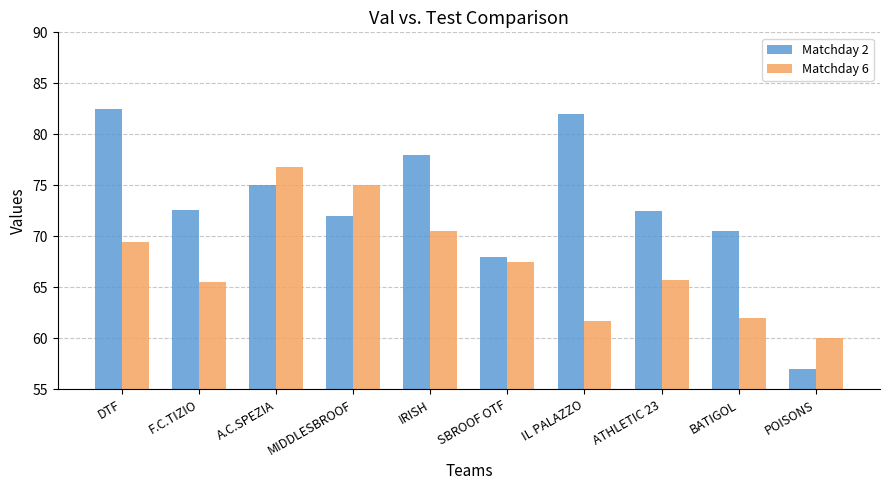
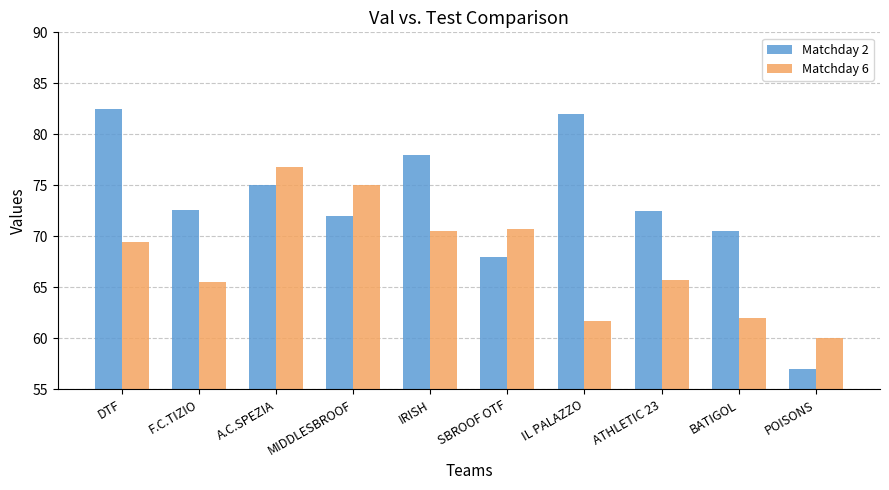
Matchday 6, SBROOF OTF: 67.5 -> 70.7
